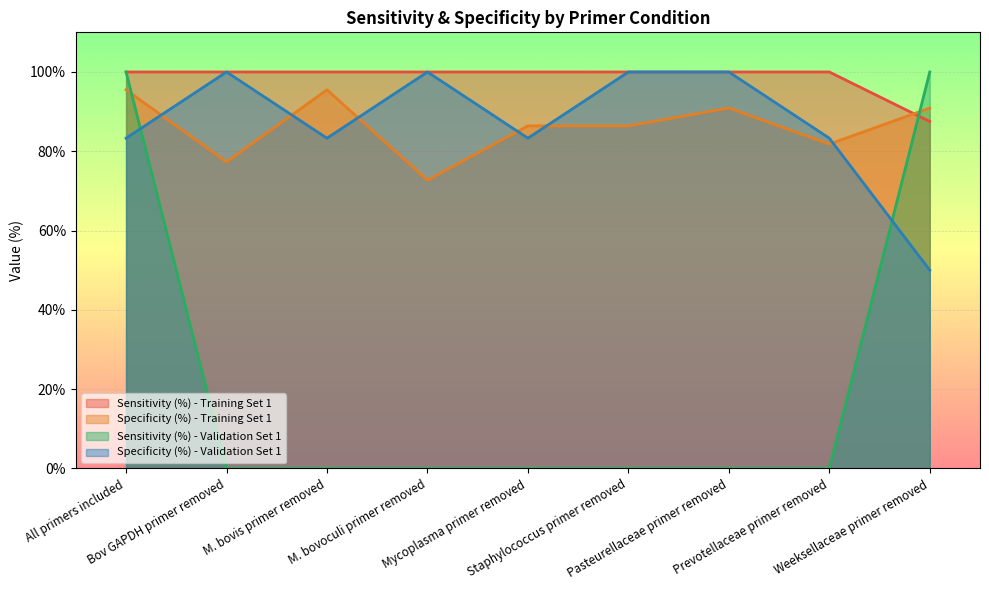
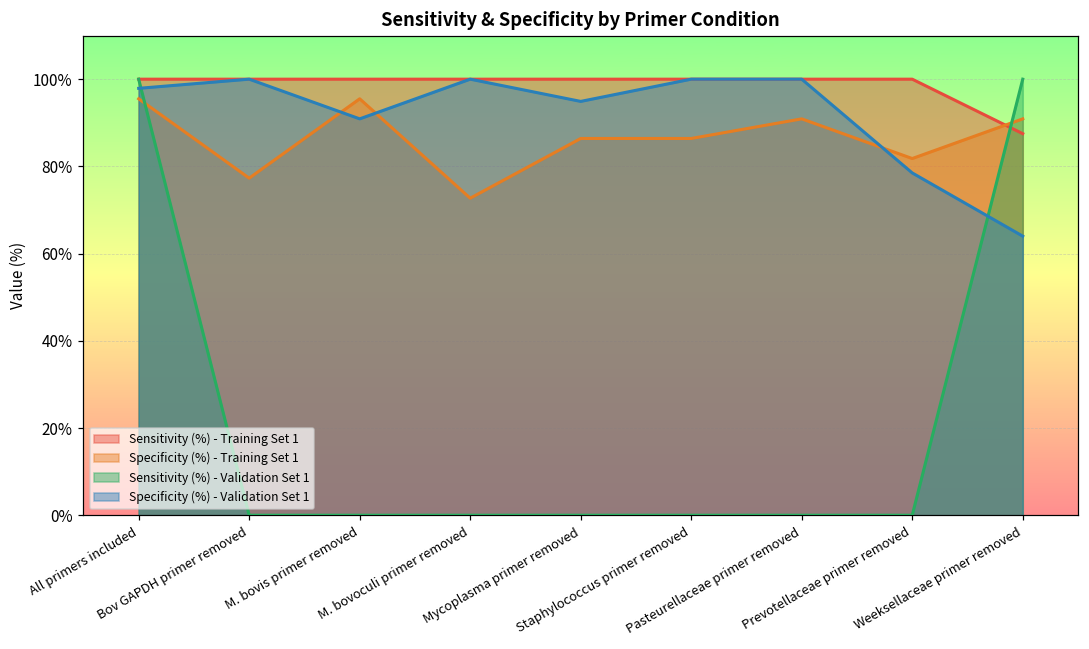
Specificity (%) - Validation Set 1, All primers included: 83% -> 98%
Specificity (%) - Validation Set 1, M. bovis primer removed: 83% -> 91%
Specificity (%) - Validation Set 1, Mycoplasma primer removed: 83% -> 95%
Specificity (%) - Validation Set 1, Prevotellaceae primer removed: 83% -> 79%
Specificity (%) - Validation Set 1, Weeksellaceae primer removed: 50% -> 64%
